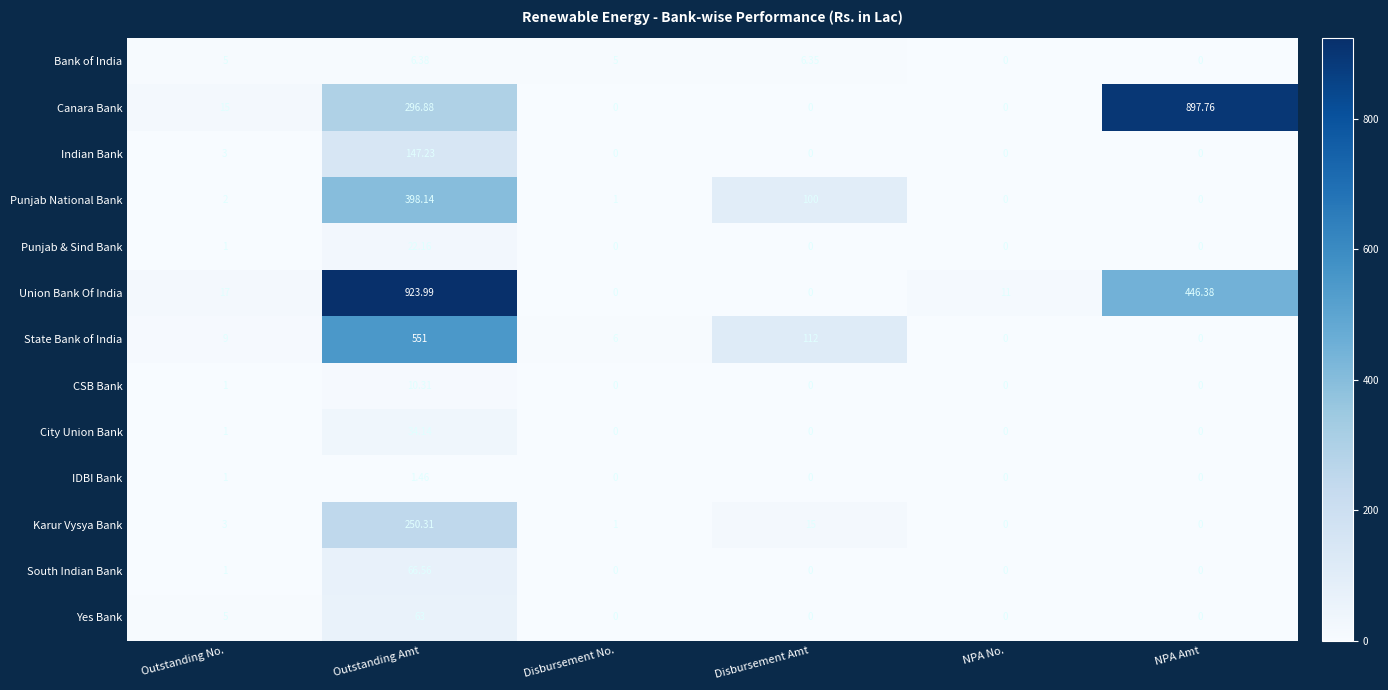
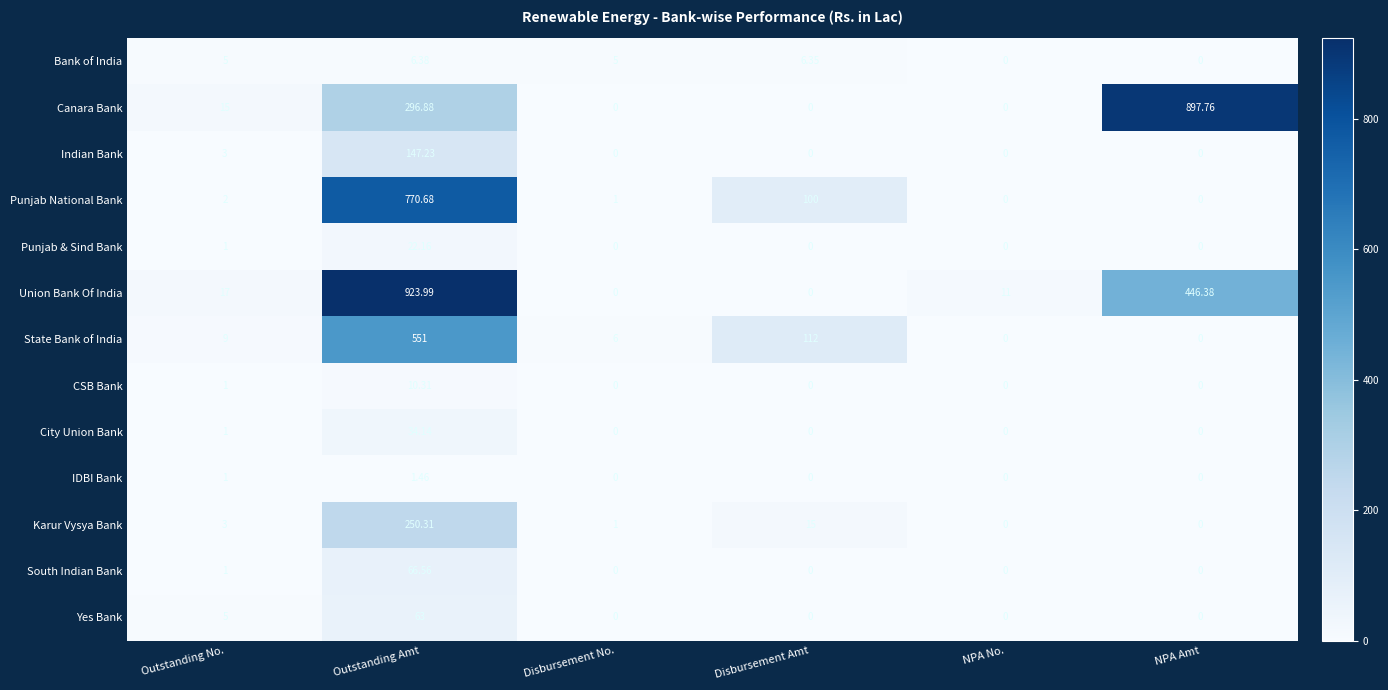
Punjab National Bank, Outstanding Amt: 398.14 -> 770.68
